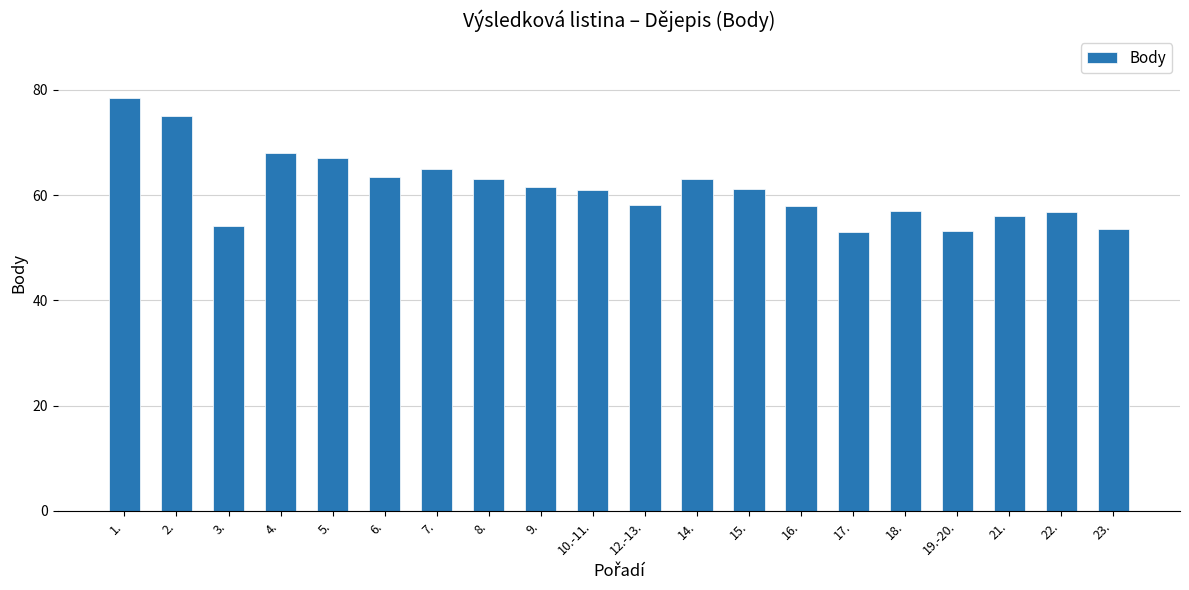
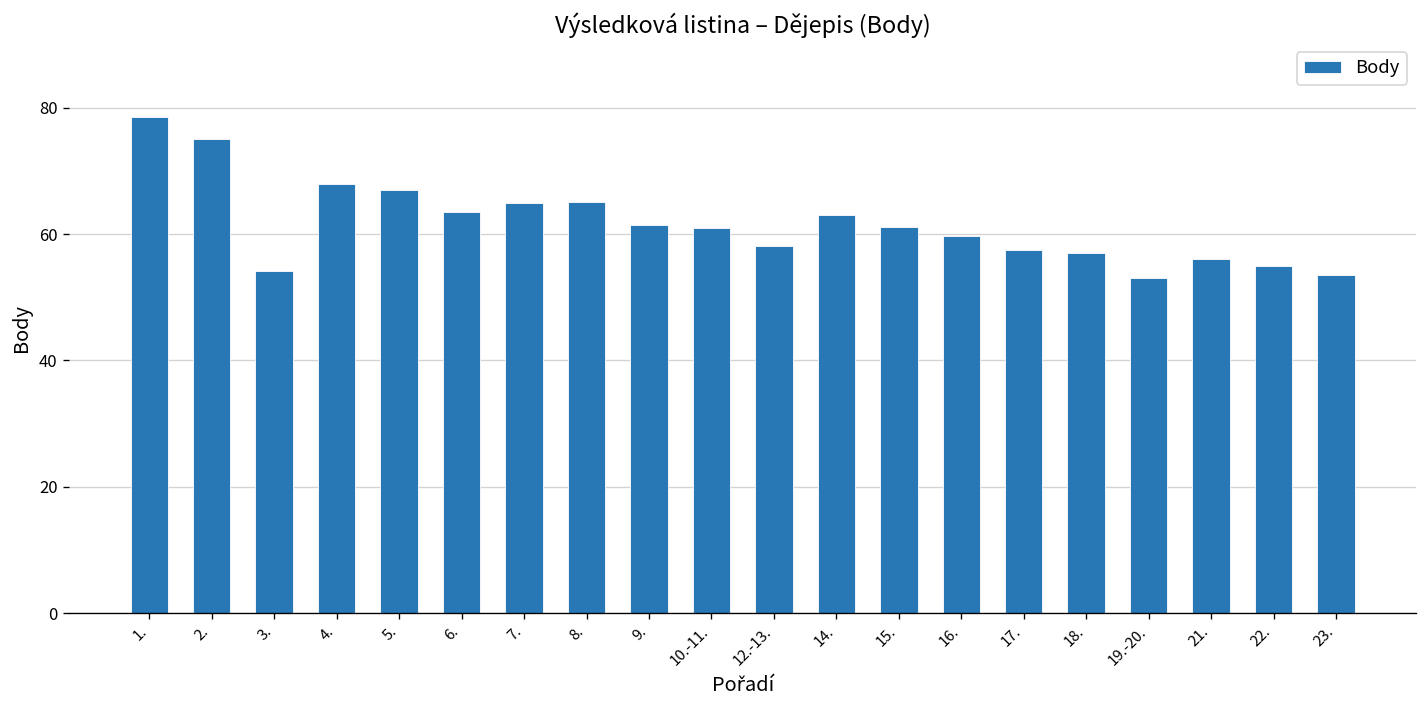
8.: 63 -> 65
16.: 58 -> 60
17.: 53 -> 58
22.: 57 -> 55
